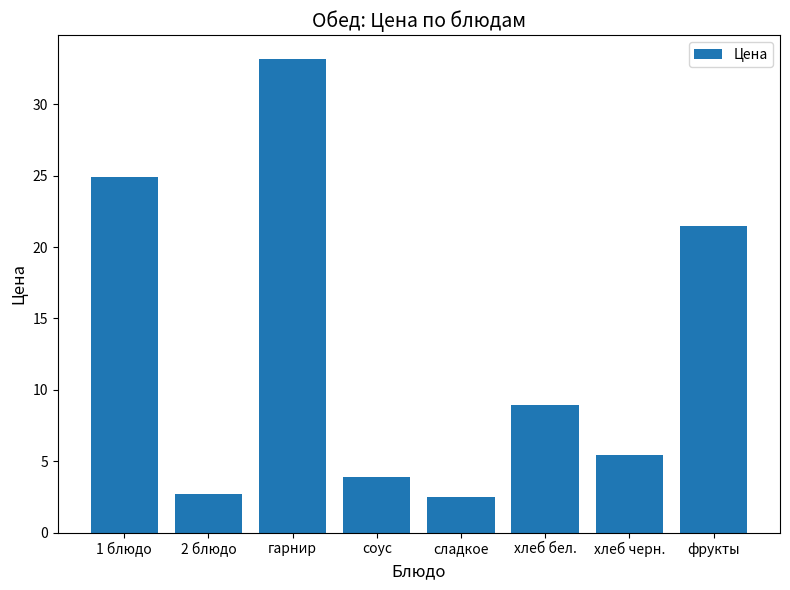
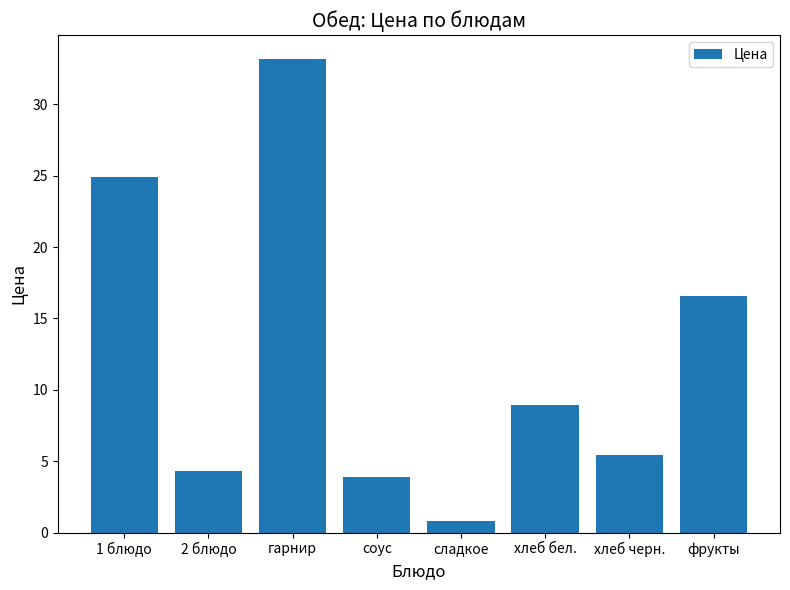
2 блюдо: 2.7 -> 4.3
сладкое: 2.5 -> 0.8
фрукты: 21.5 -> 16.6
